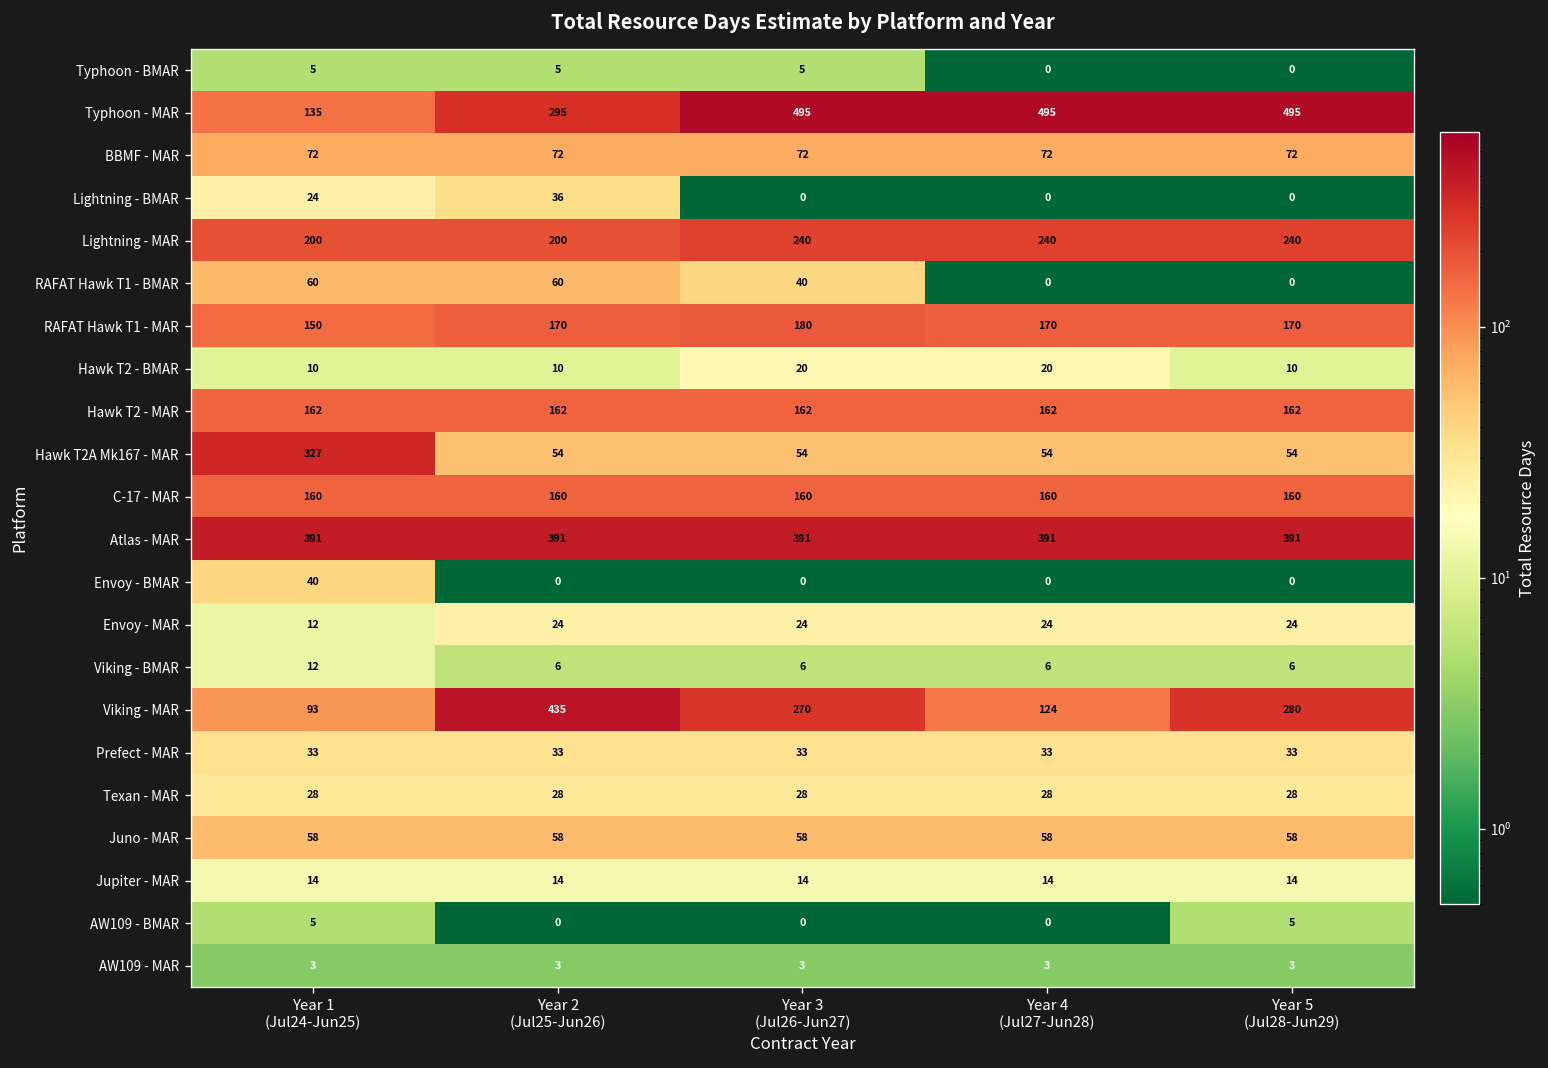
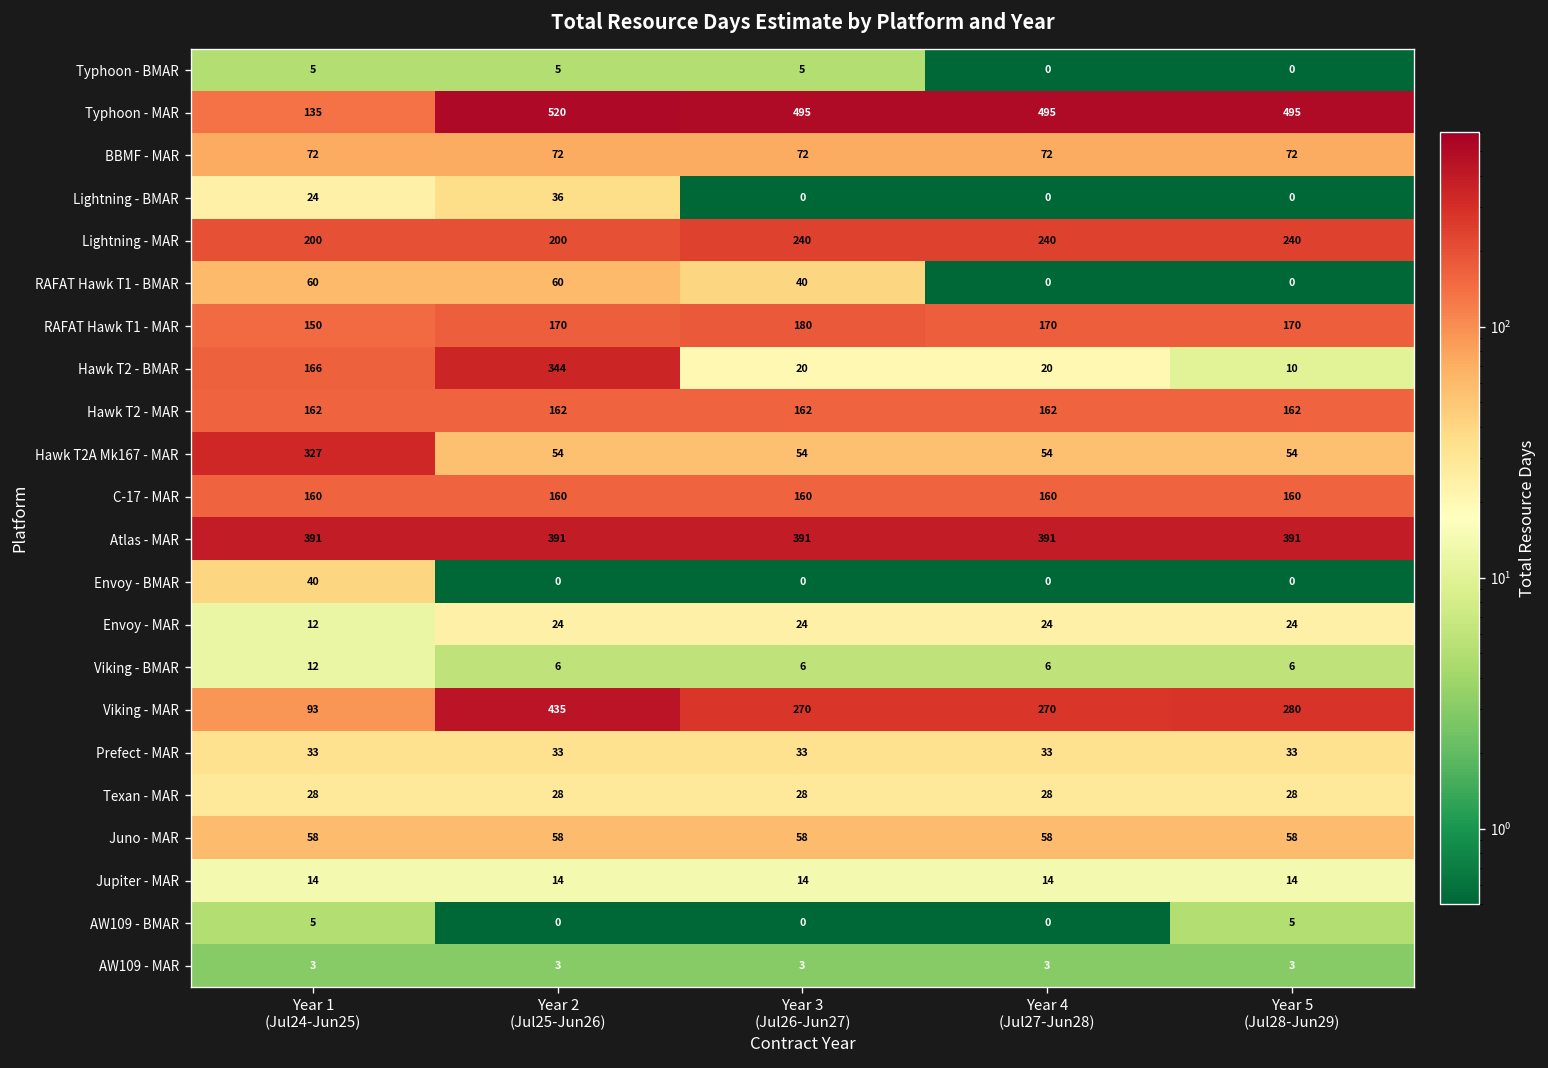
Typhoon - MAR, Year 2 (Jul25-Jun26): 295 -> 520
Hawk T2 - BMAR, Year 1 (Jul24-Jun25): 10 -> 166
Hawk T2 - BMAR, Year 2 (Jul25-Jun26): 10 -> 344
Viking - MAR, Year 4 (Jul27-Jun28): 124 -> 270
